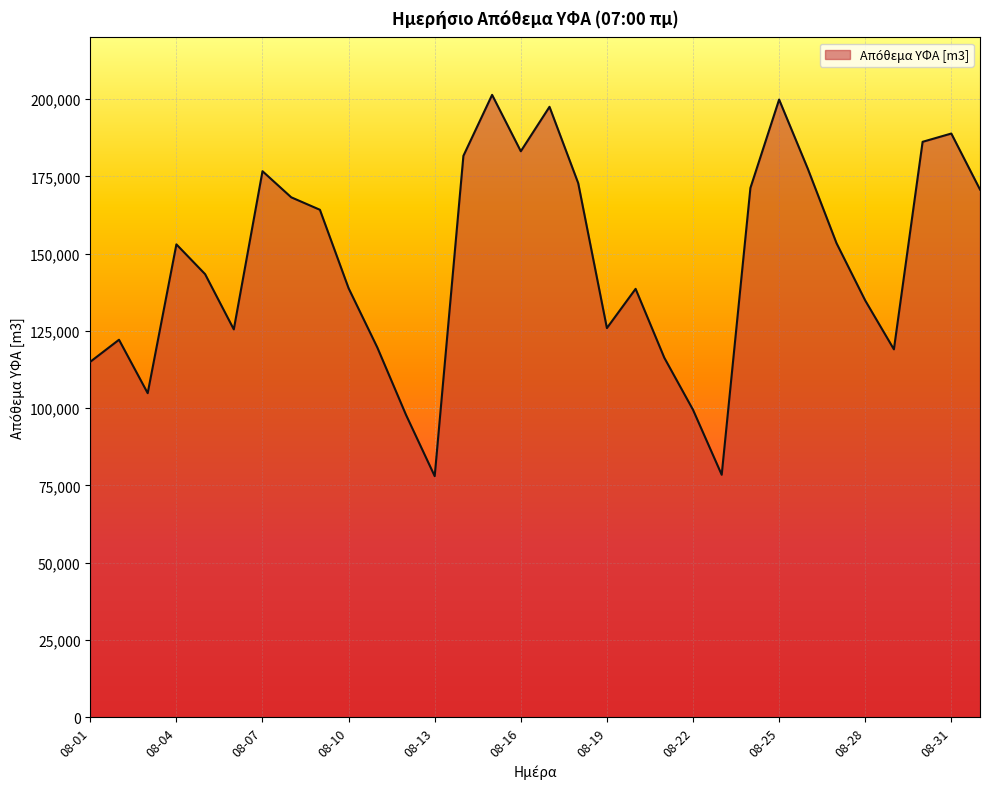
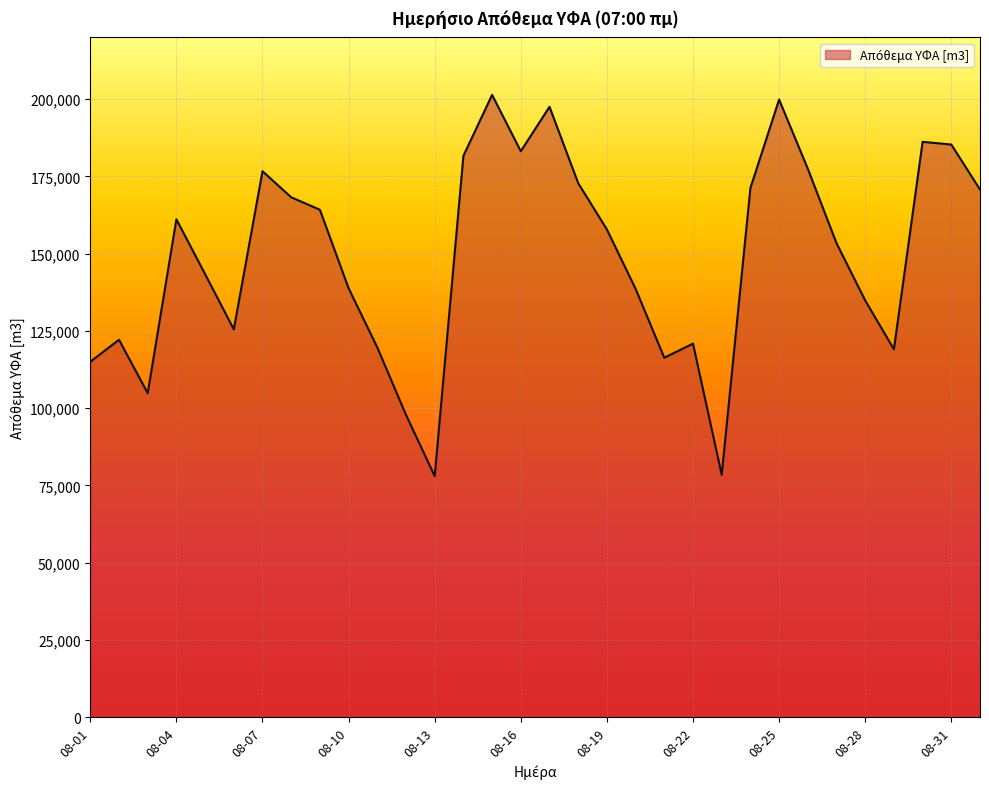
08-04: 153,000 -> 161,000
08-19: 126,000 -> 158,000
08-22: 99,000 -> 121,000
08-31: 189,000 -> 185,000
